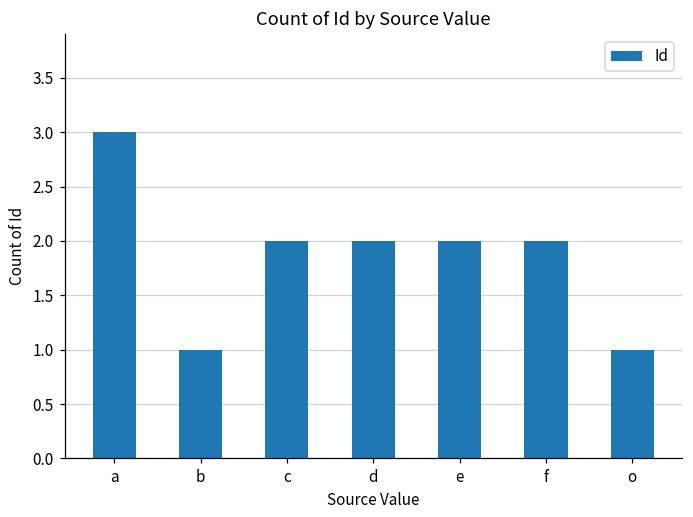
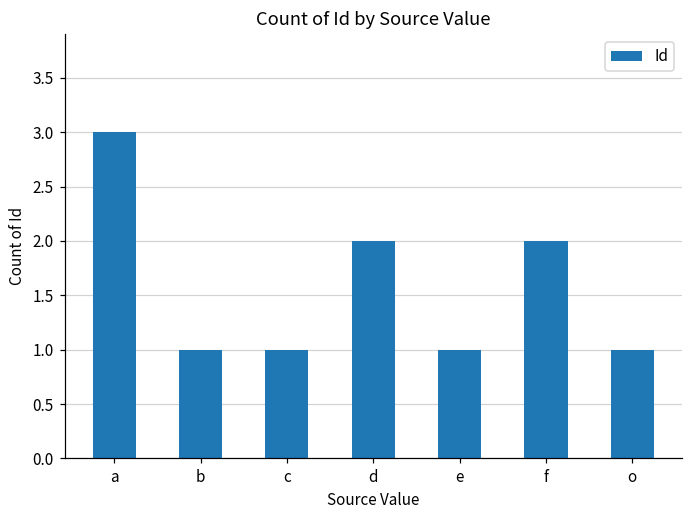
c: 2 -> 1
e: 2 -> 1
